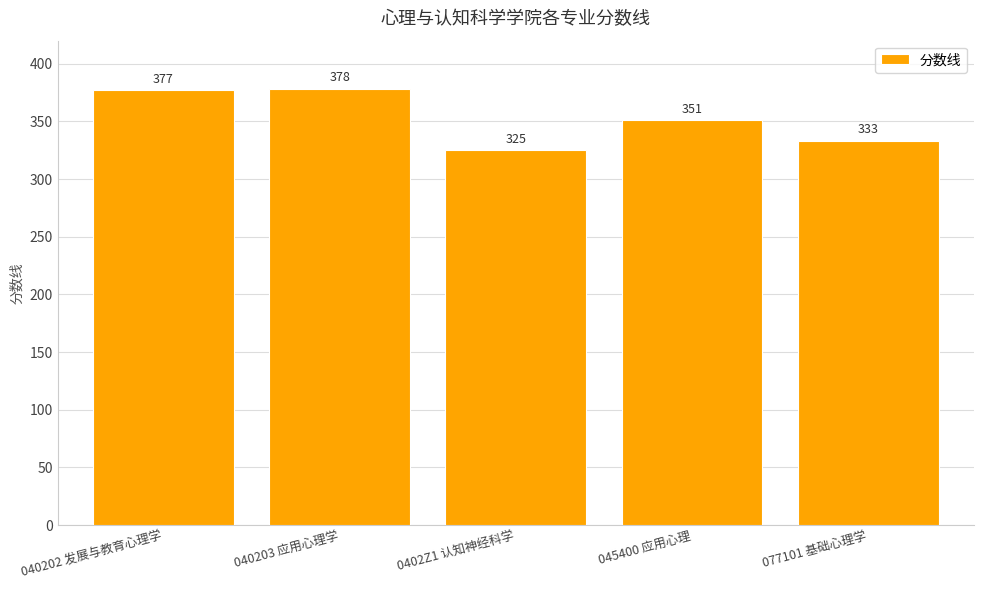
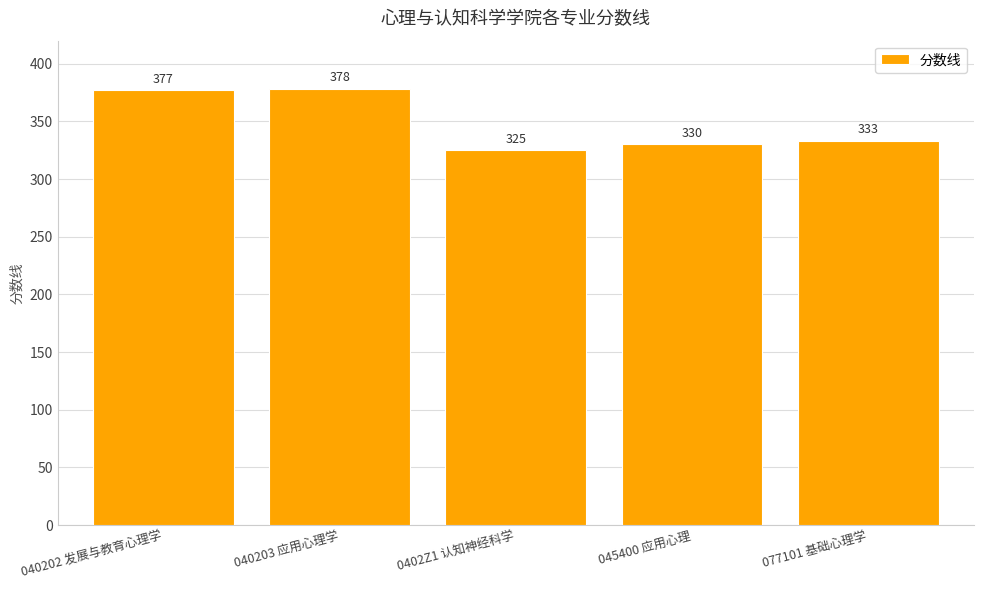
045400 应用心理: 351 -> 330
